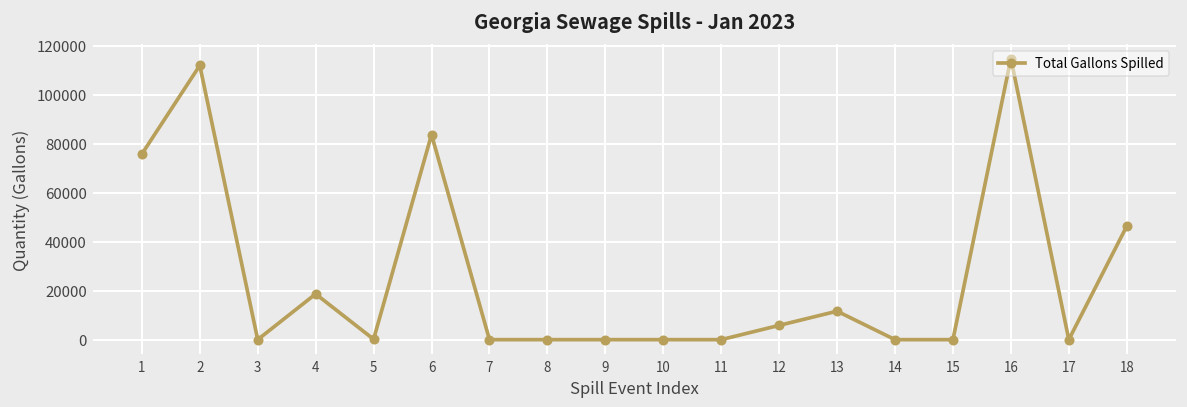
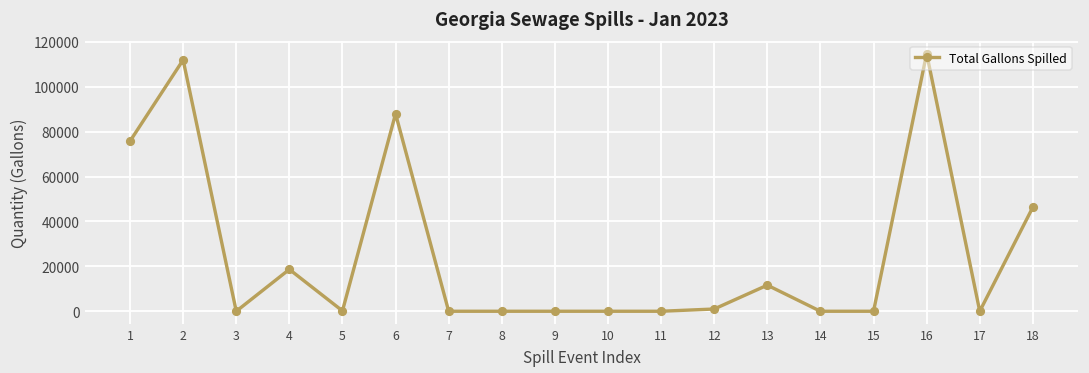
6: 84000 -> 88000
12: 6000 -> 1000
